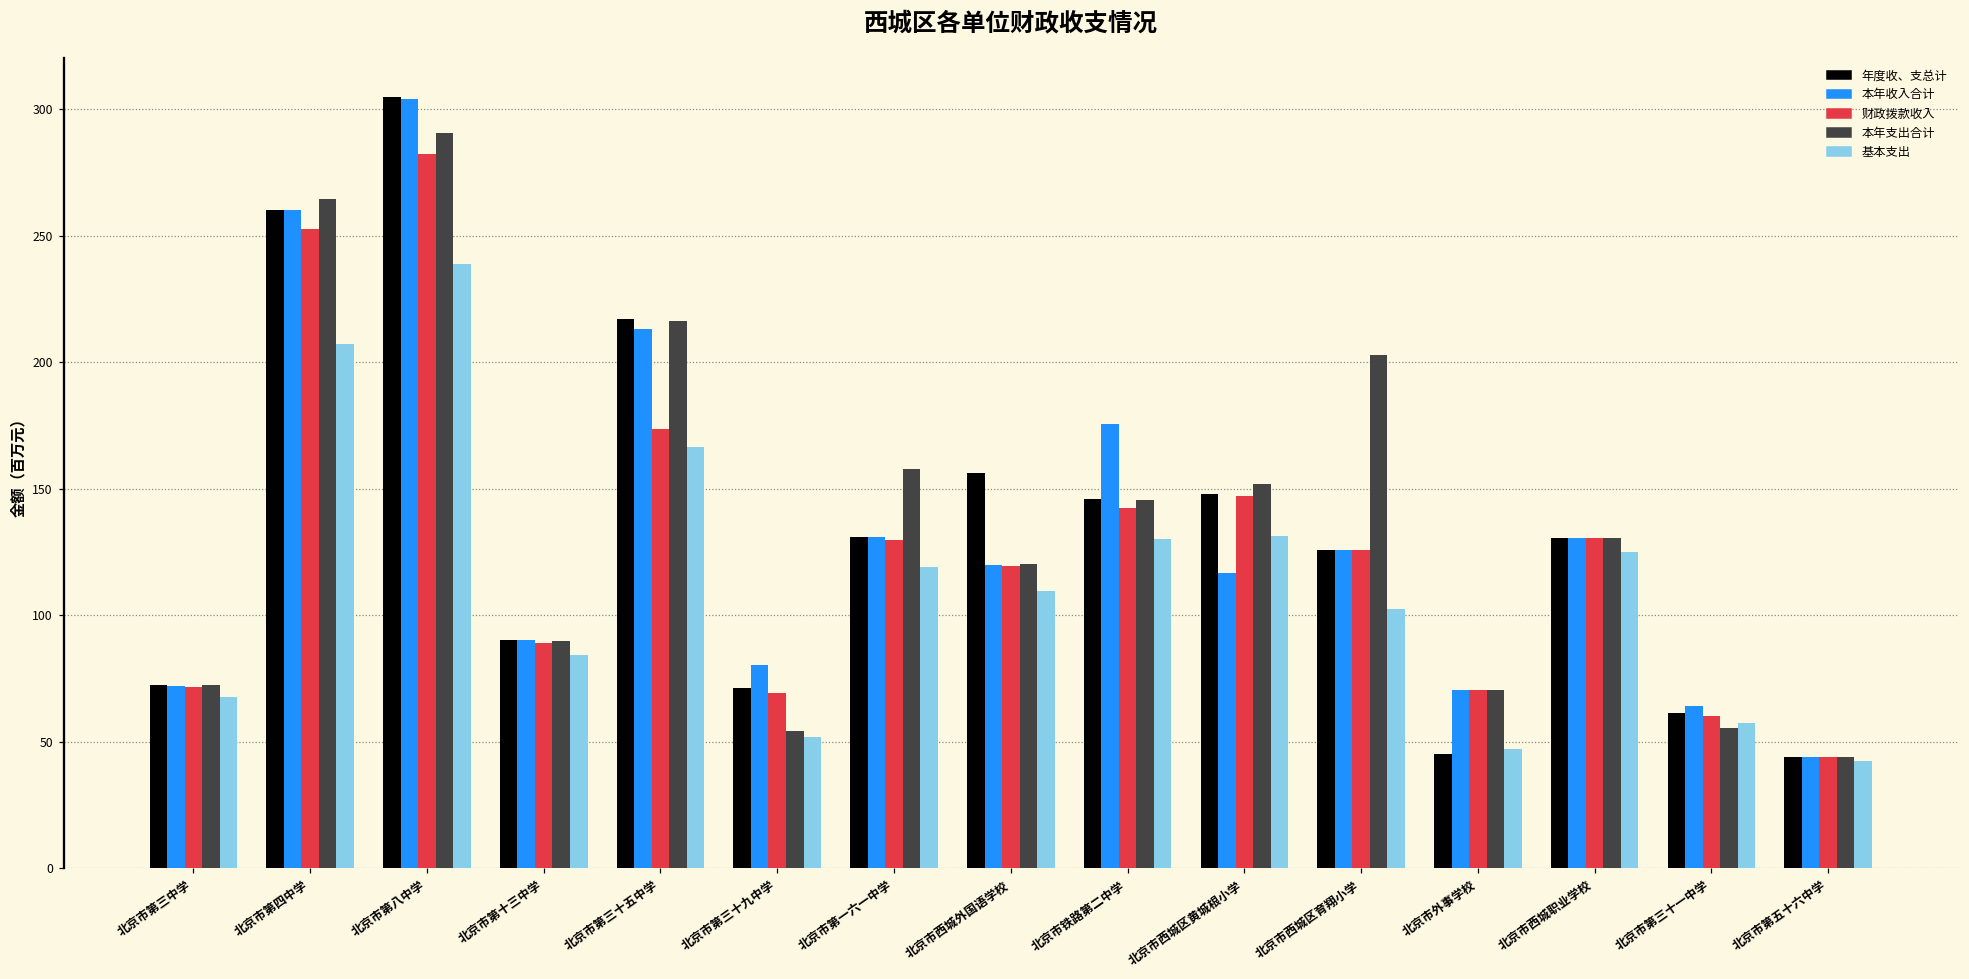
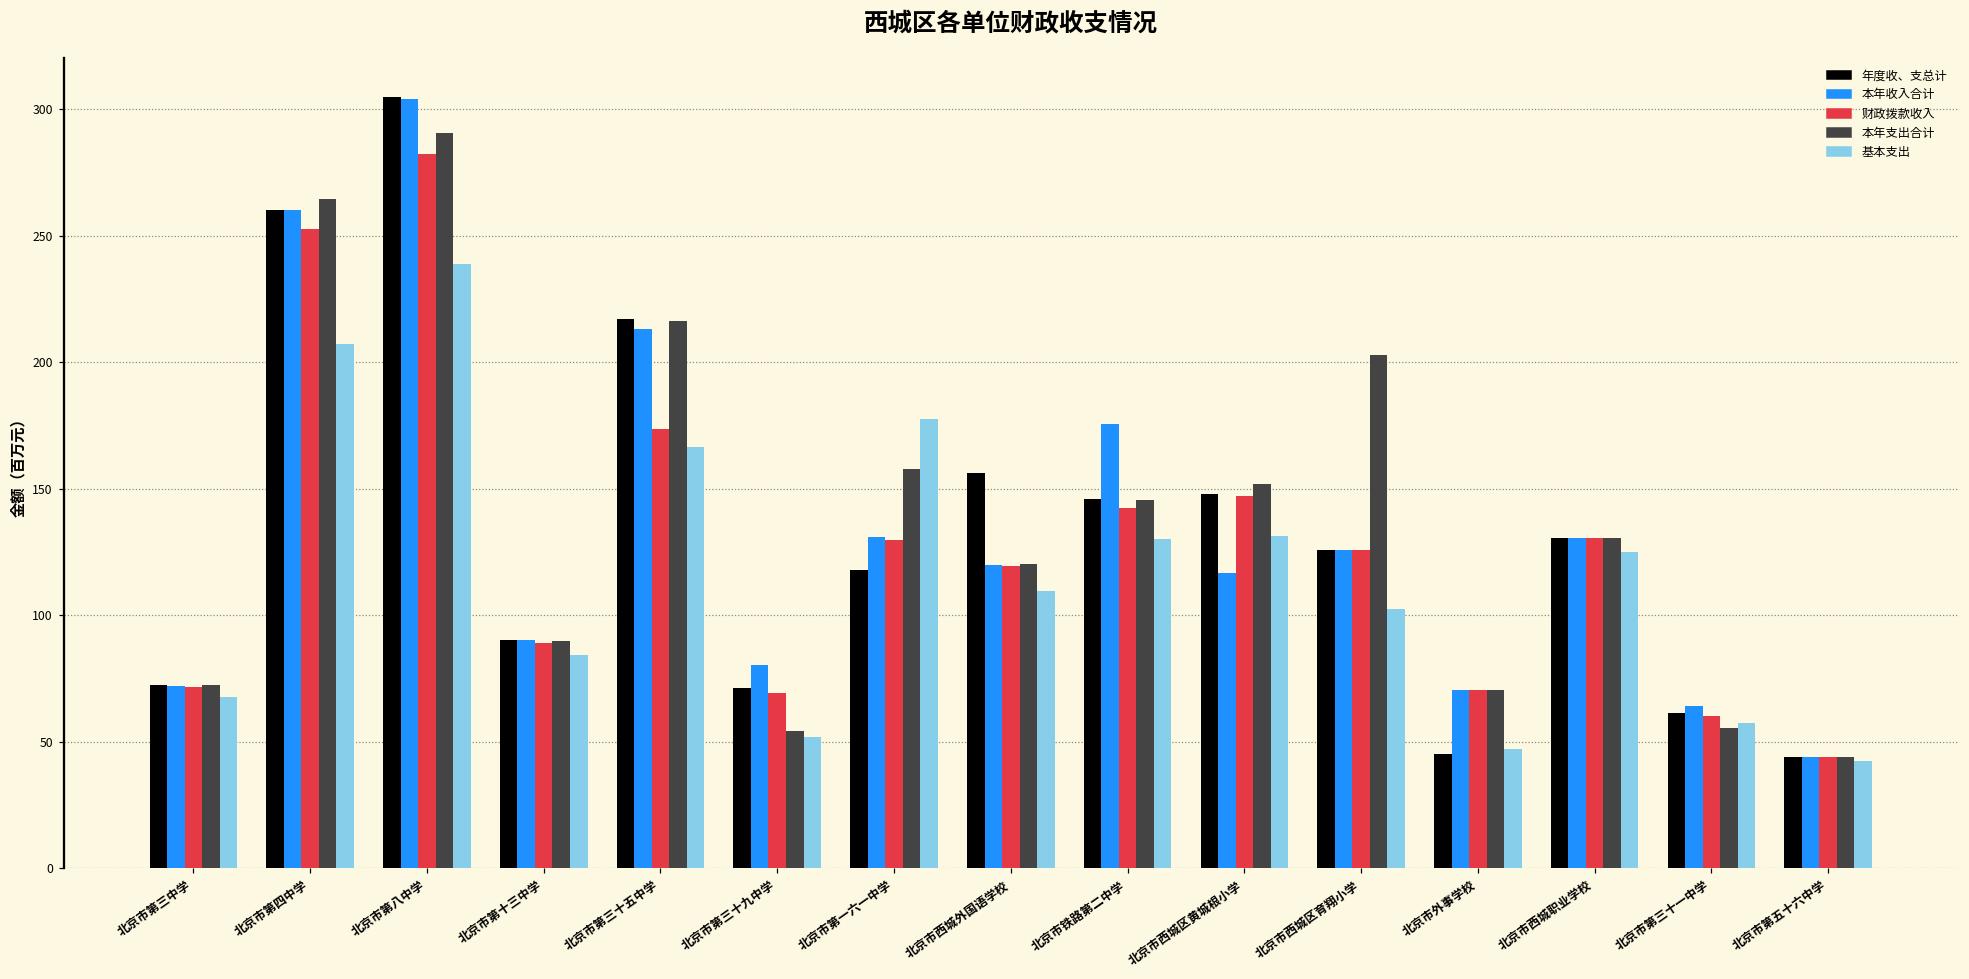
年度收、支总计, 北京市第一六一中学: 131 -> 118
基本支出, 北京市第一六一中学: 119 -> 178
